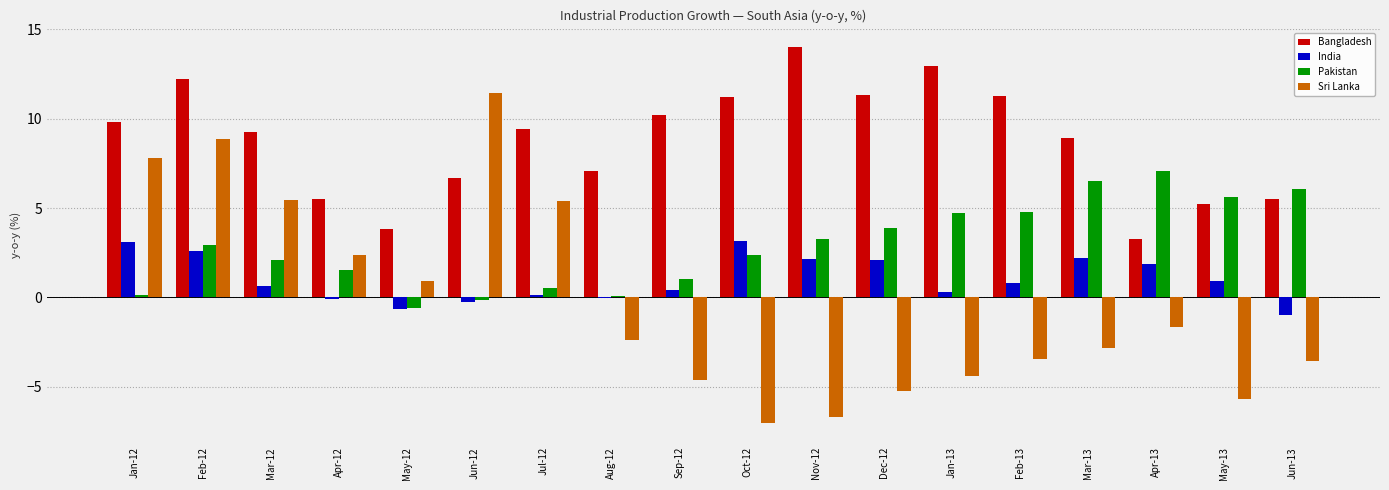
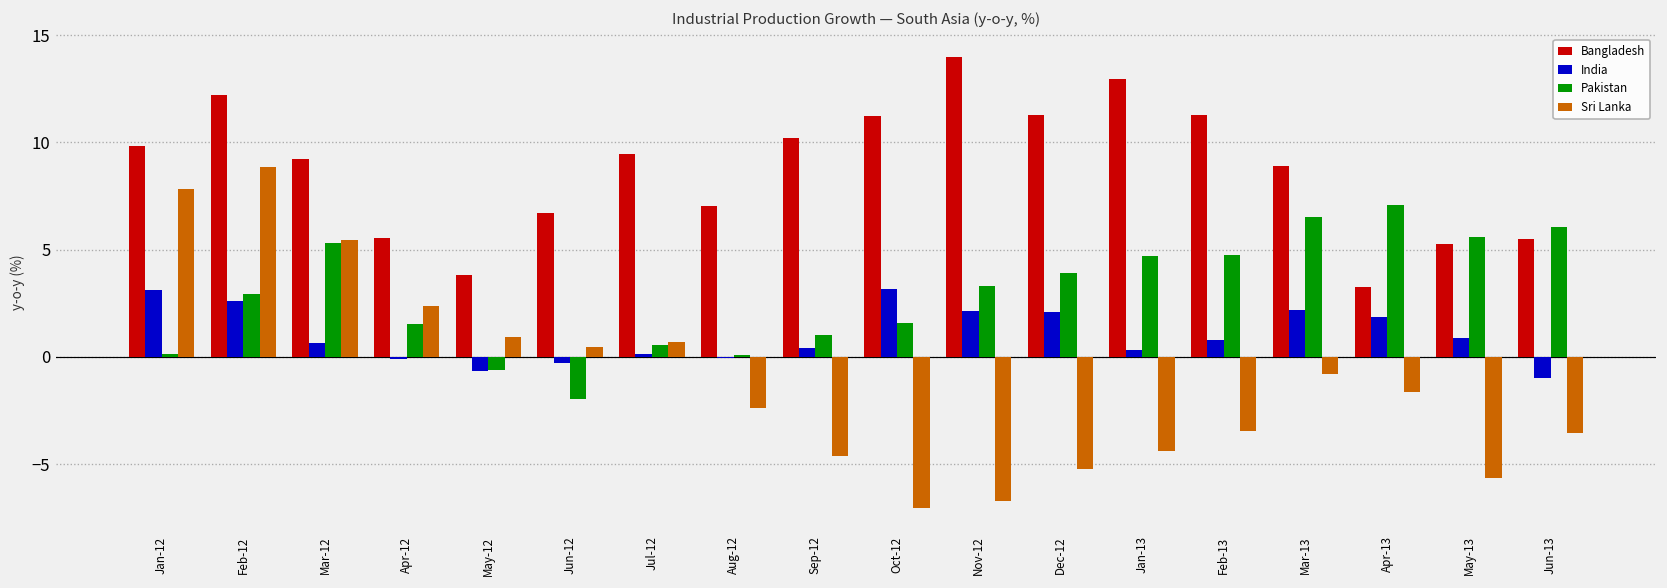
Pakistan, Mar-12: 2.1 -> 5.3
Pakistan, Jun-12: -0.1 -> -2.0
Sri Lanka, Jun-12: 11.4 -> 0.4
Sri Lanka, Jul-12: 5.4 -> 0.7
Pakistan, Oct-12: 2.4 -> 1.6
Sri Lanka, Mar-13: -2.8 -> -0.8
